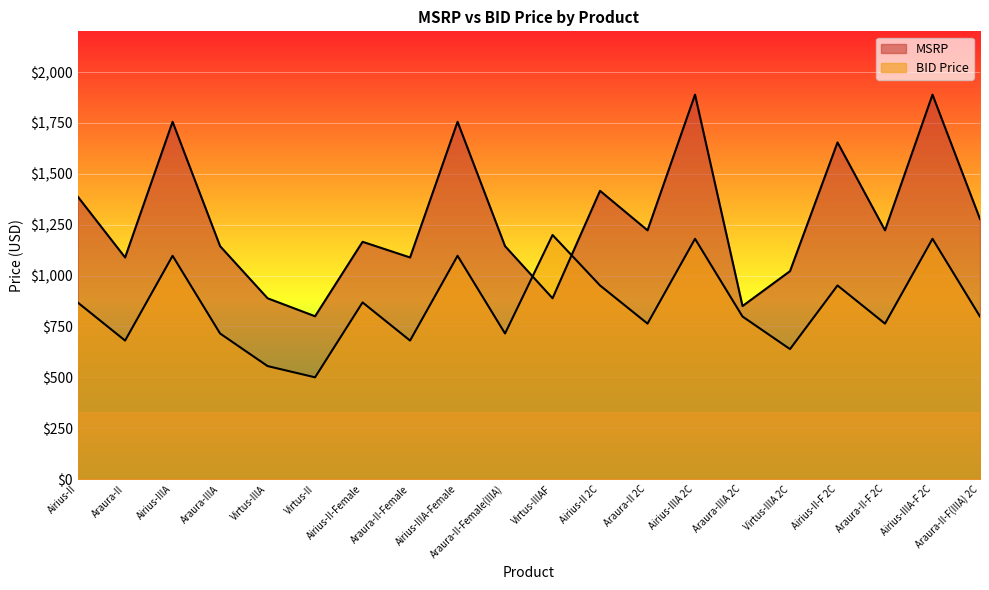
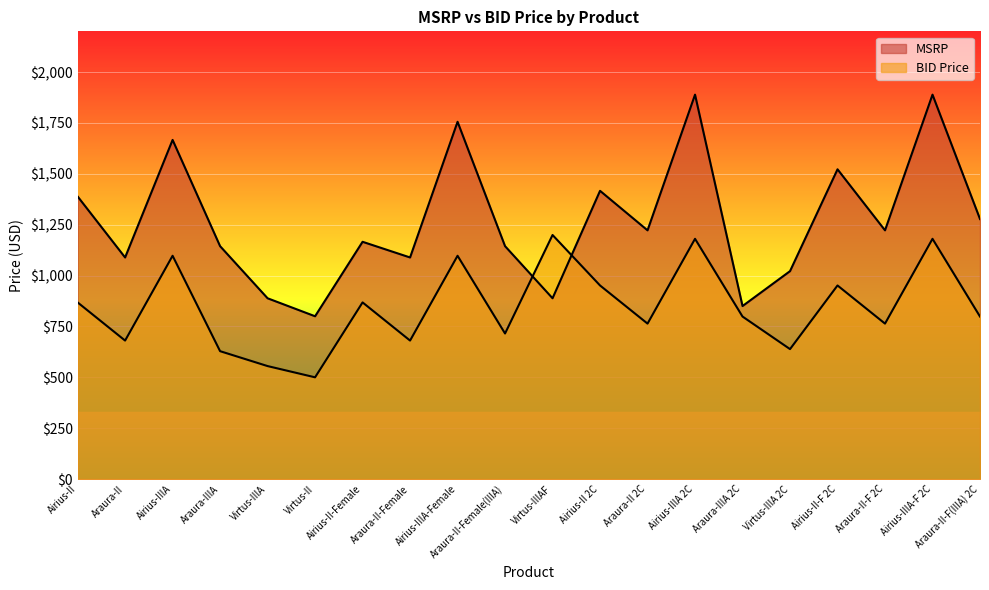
MSRP, Airius-IIIA: $1,760 -> $1,670
BID Price, Araura-IIIA: $720 -> $630
MSRP, Airius-II-F 2C: $1,650 -> $1,520
